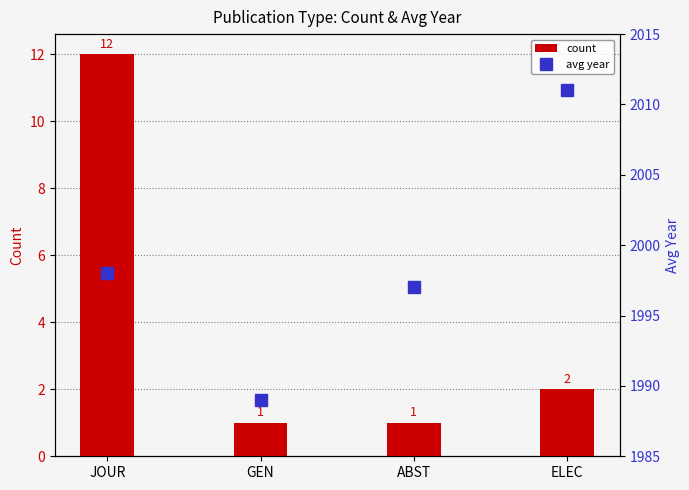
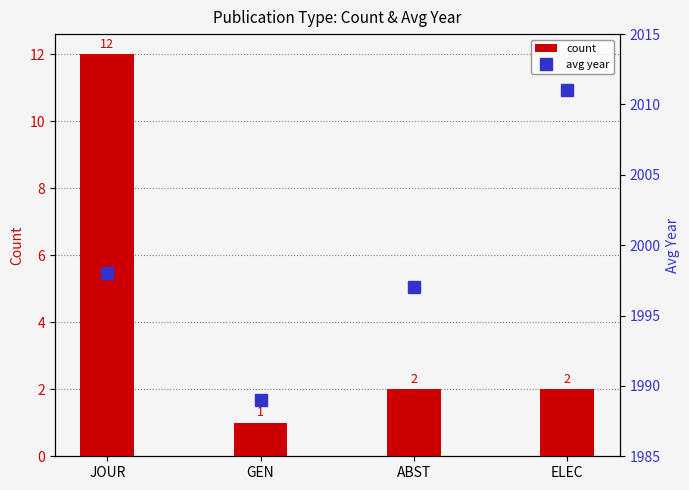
count, ABST: 1 -> 2
